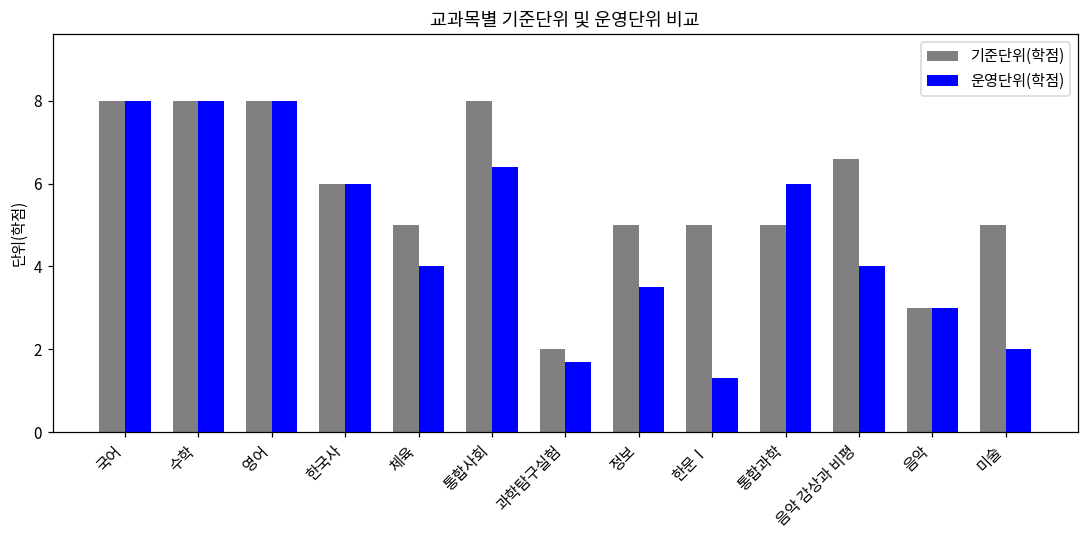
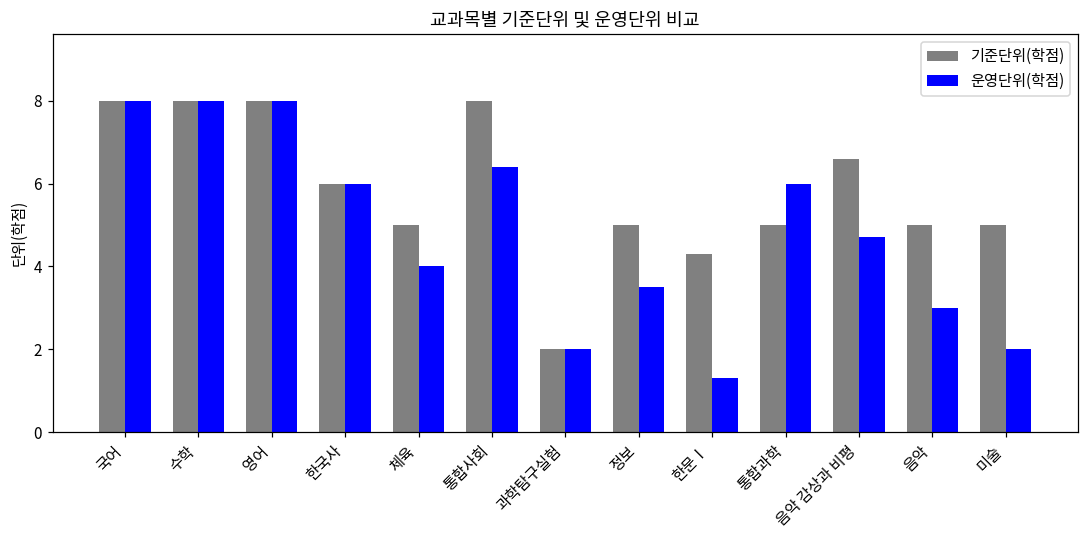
운영단위(학점), 과학탐구실험: 1.7 -> 2.0
기준단위(학점), 한문Ⅰ: 5.0 -> 4.3
운영단위(학점), 음악 감상과 비평: 4.0 -> 4.7
기준단위(학점), 음악: 3 -> 5
